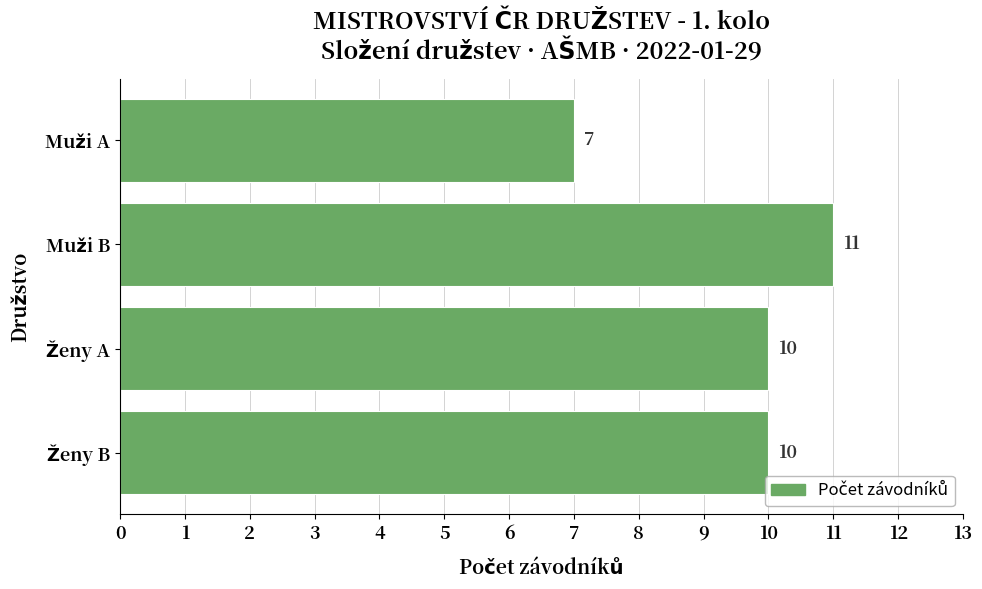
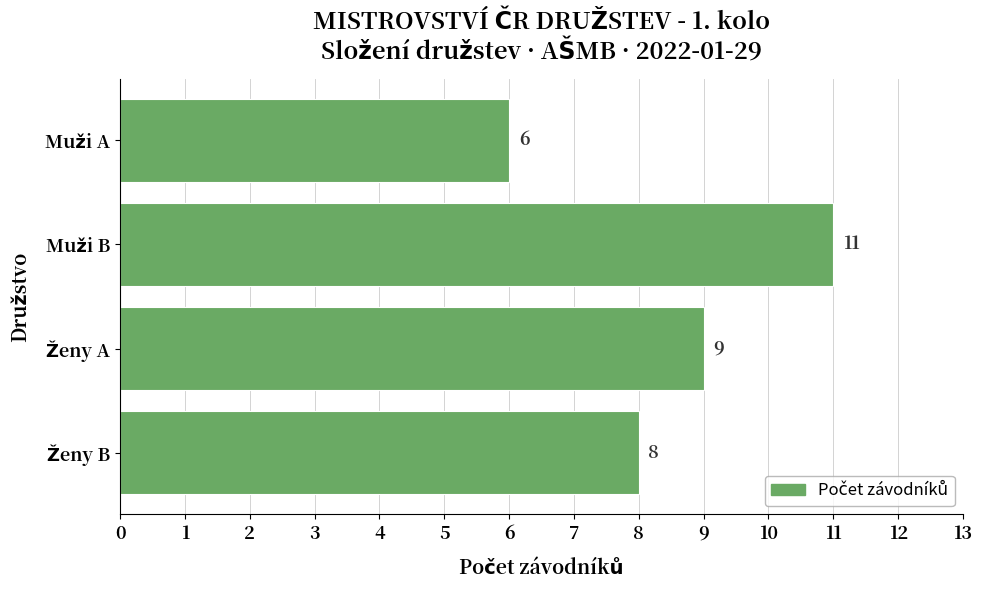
Muži A: 7 -> 6
Ženy A: 10 -> 9
Ženy B: 10 -> 8
